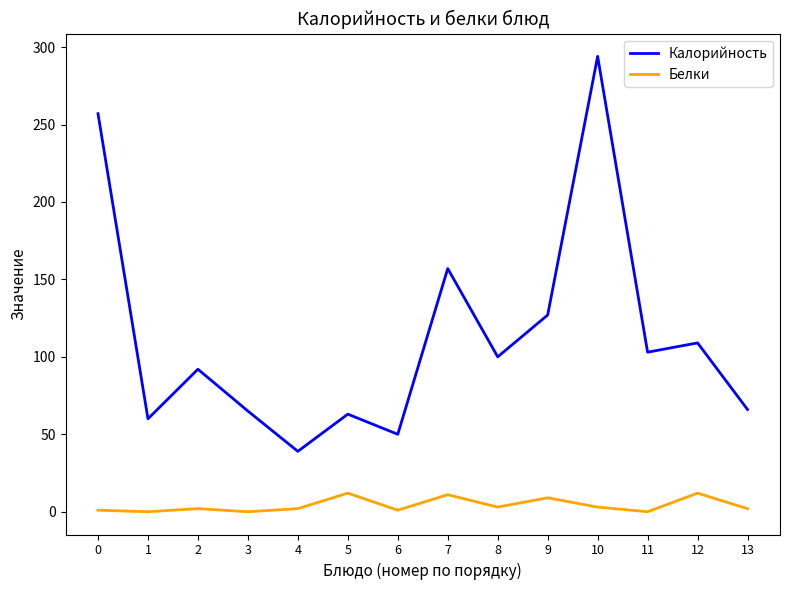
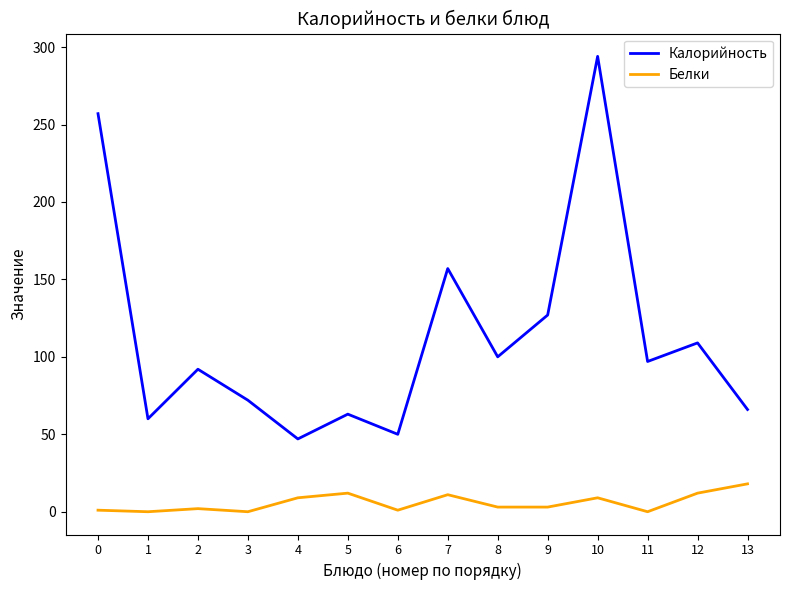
Калорийность, 3: 65 -> 72
Калорийность, 4: 39 -> 47
Белки, 4: 2 -> 9
Белки, 9: 9 -> 3
Белки, 10: 3 -> 9
Калорийность, 11: 103 -> 97
Белки, 13: 2 -> 18
